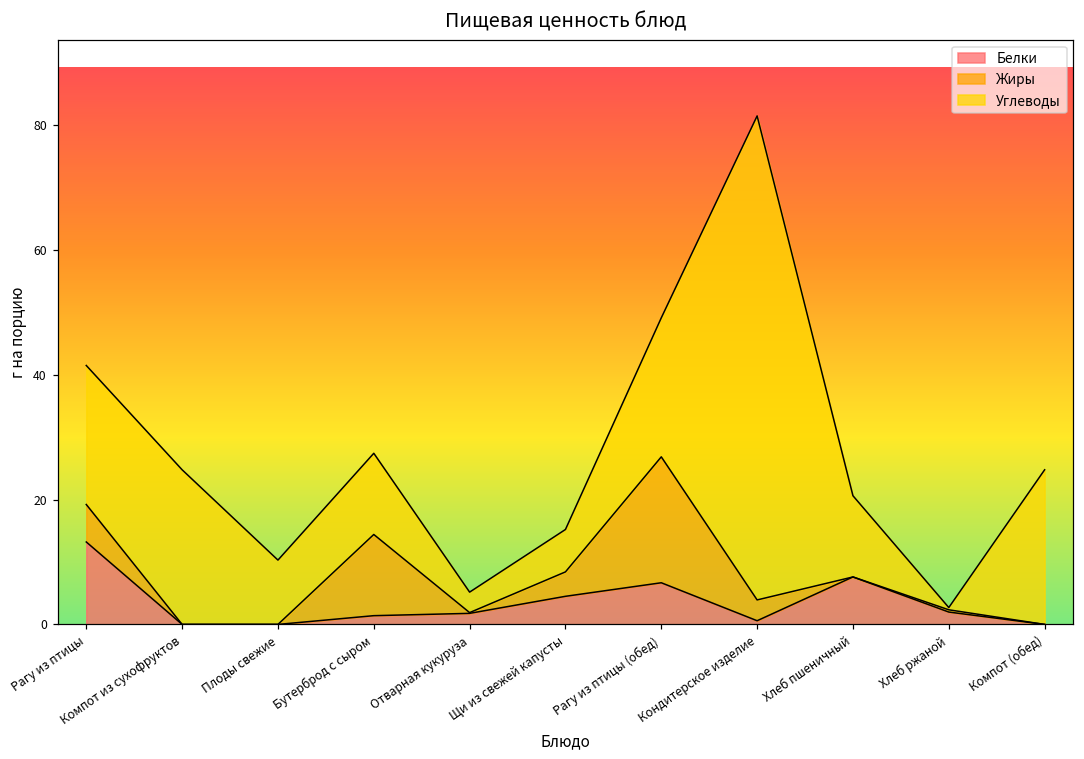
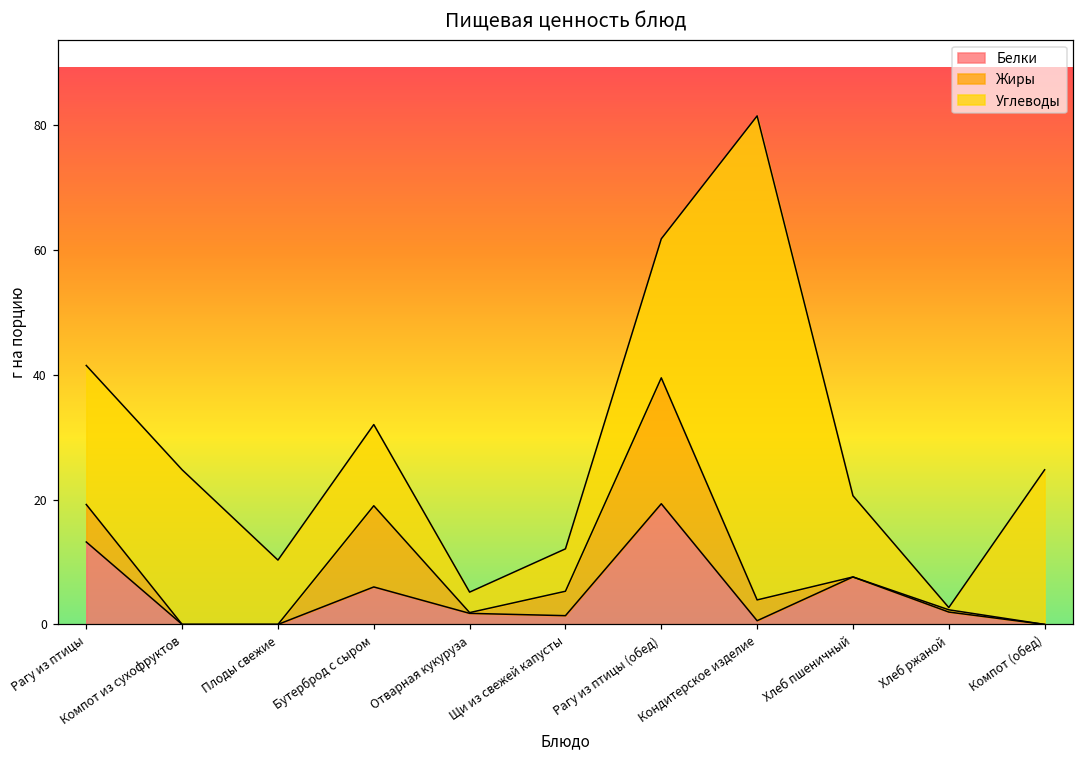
Белки, Бутерброд с сыром: 1 -> 6
Белки, Щи из свежей капусты: 5 -> 1
Белки, Рагу из птицы (обед): 7 -> 19
